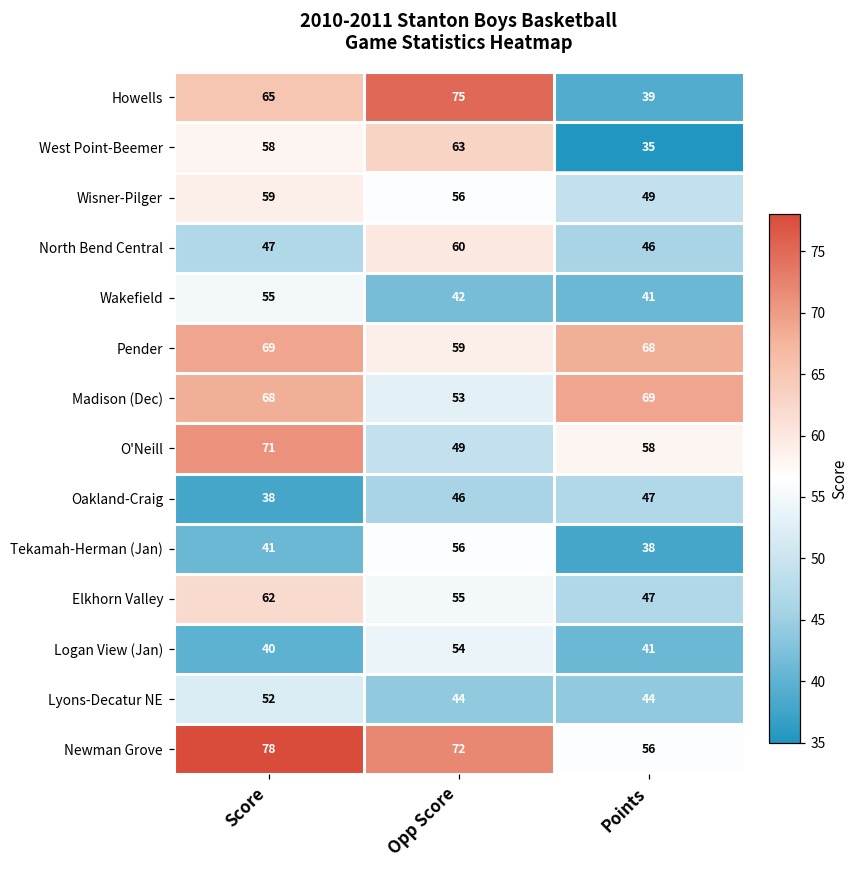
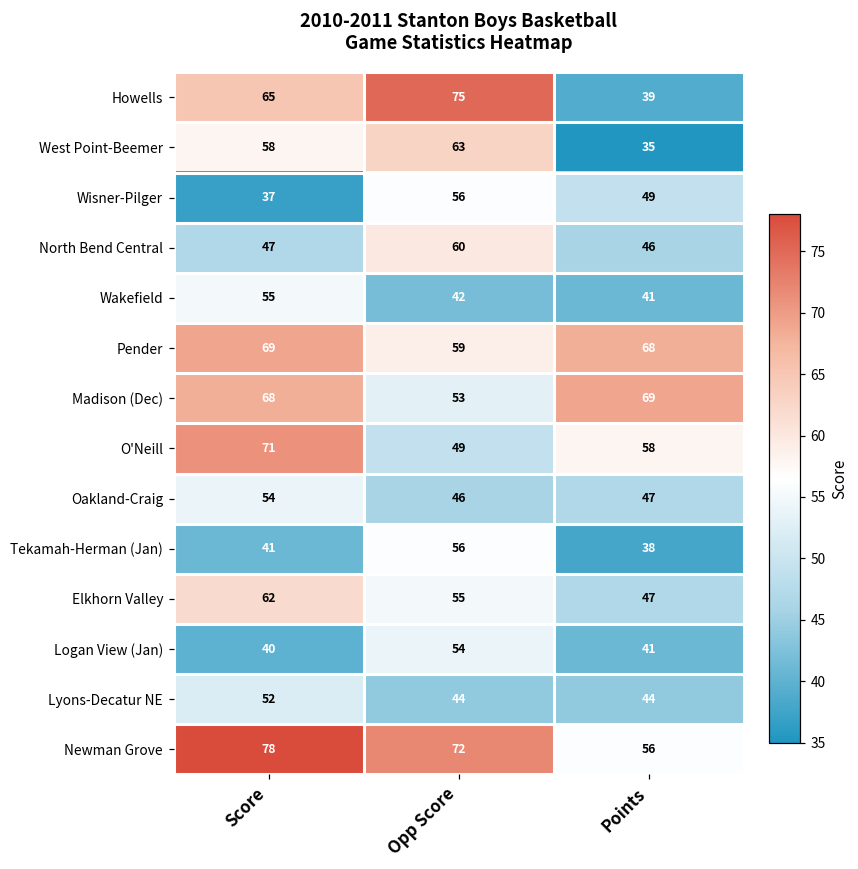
Wisner-Pilger, Score: 59 -> 37
Oakland-Craig, Score: 38 -> 54
